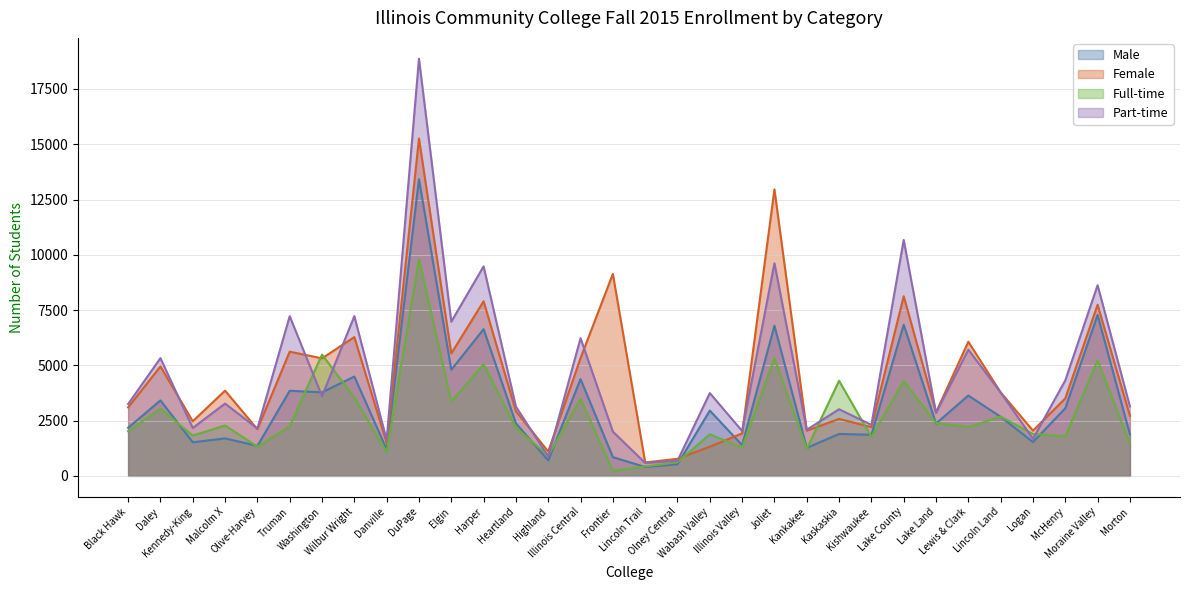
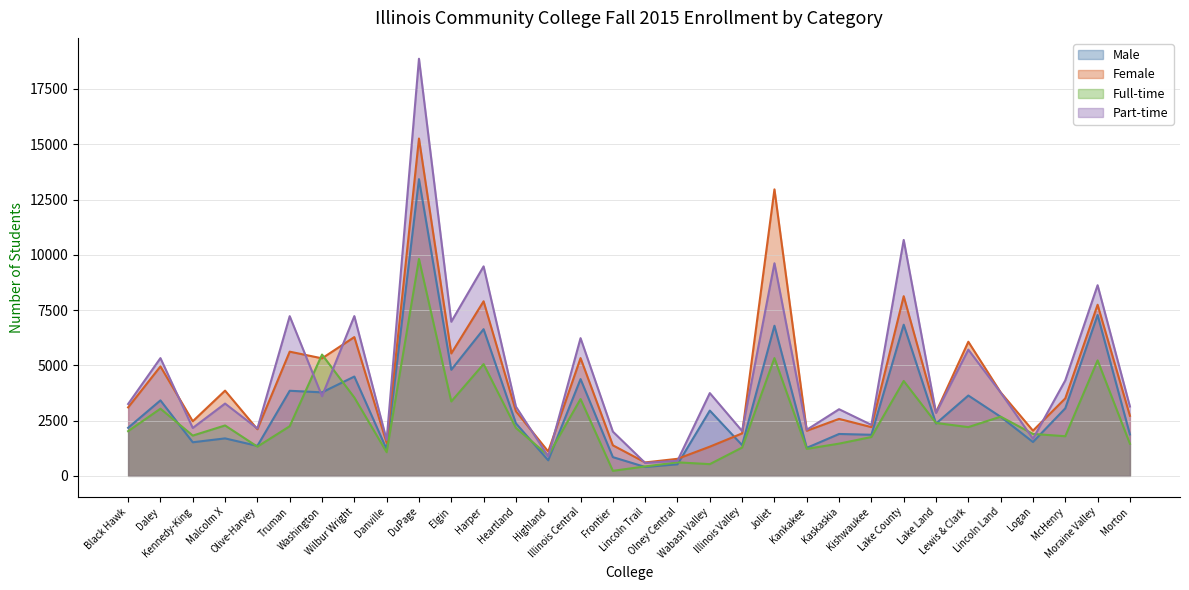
Female, Frontier: 9100 -> 1400
Full-time, Wabash Valley: 1900 -> 500
Full-time, Kaskaskia: 4300 -> 1500
